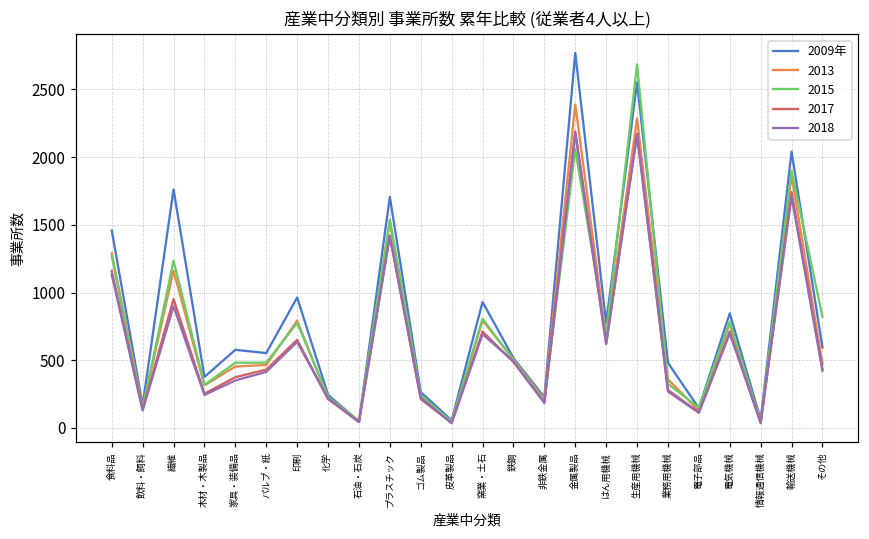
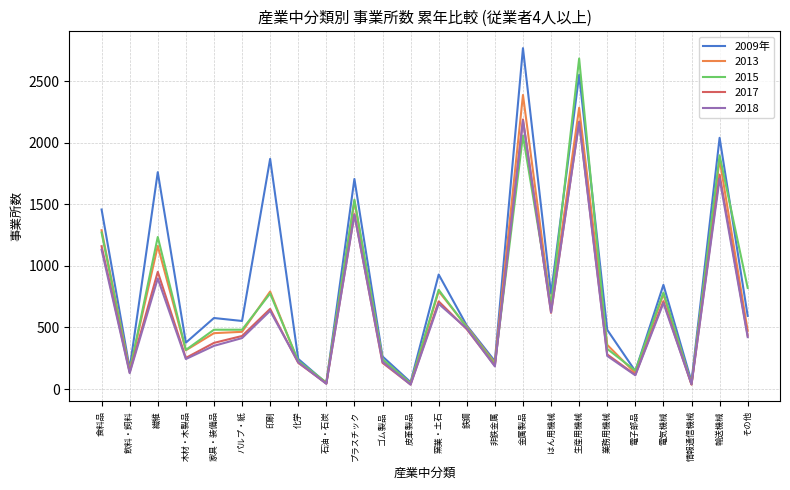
2009年, 印刷: 960 -> 1870
